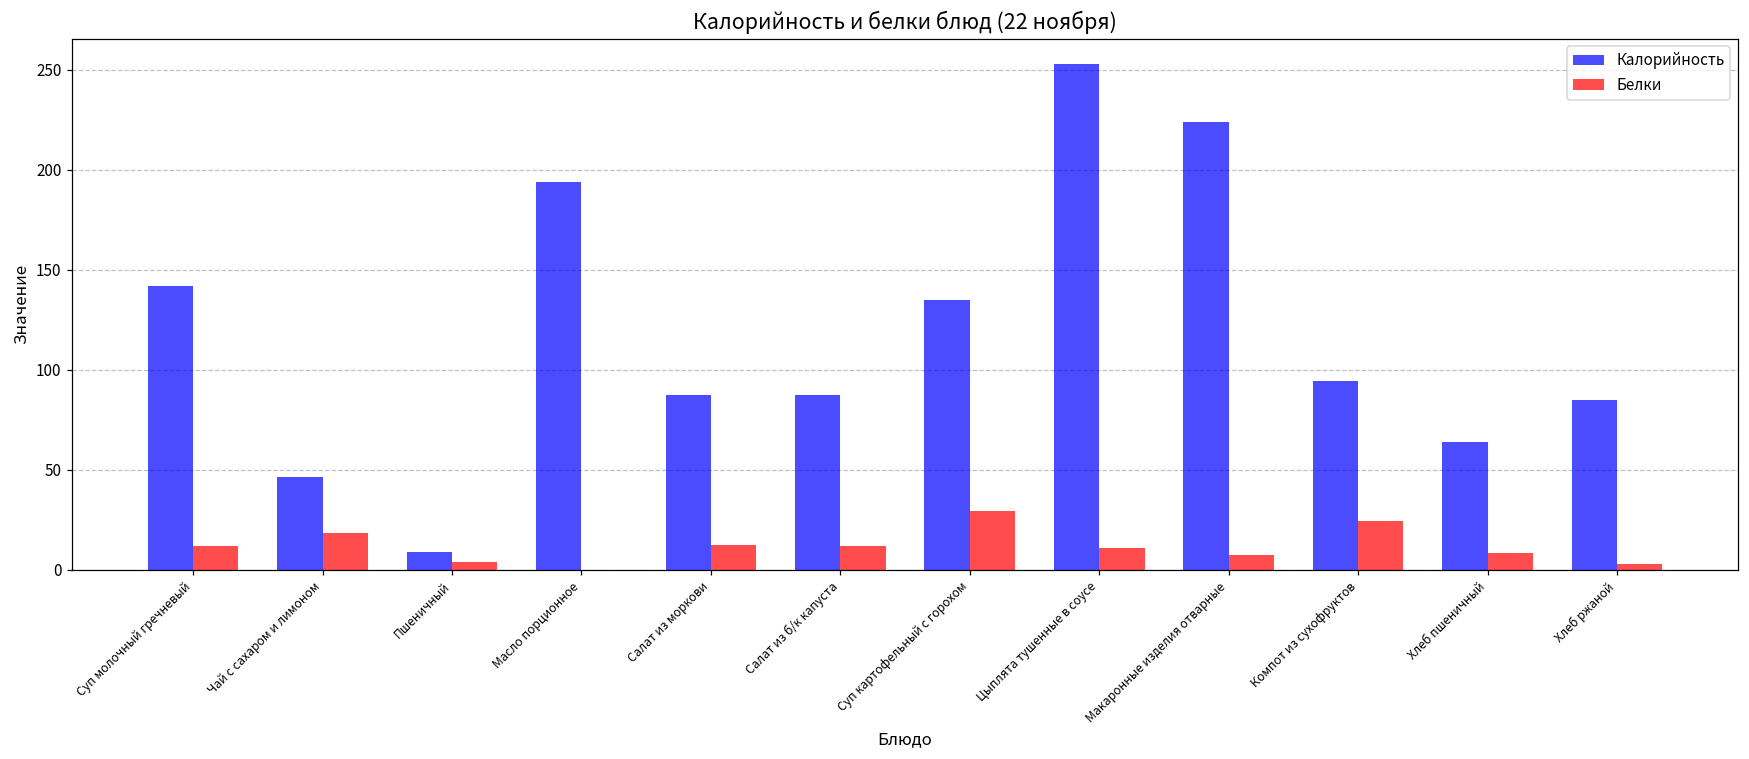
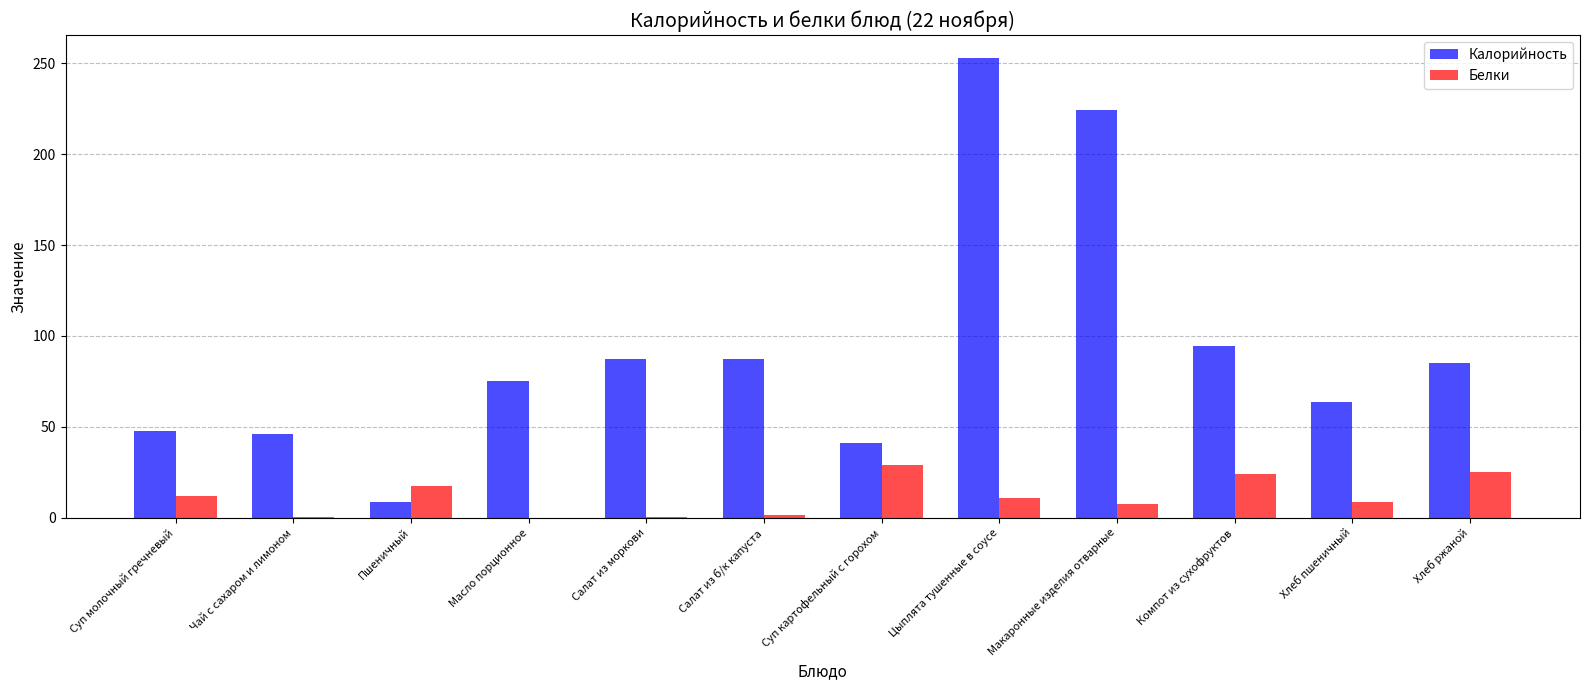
Калорийность, Суп молочный гречневый: 142 -> 48
Белки, Чай с сахаром и лимоном: 18 -> 0
Белки, Пшеничный: 4 -> 18
Калорийность, Масло порционное: 194 -> 75
Белки, Салат из моркови: 12 -> 1
Белки, Салат из б/к капуста: 12 -> 1
Калорийность, Суп картофельный с горохом: 135 -> 41
Белки, Хлеб ржаной: 3 -> 25
